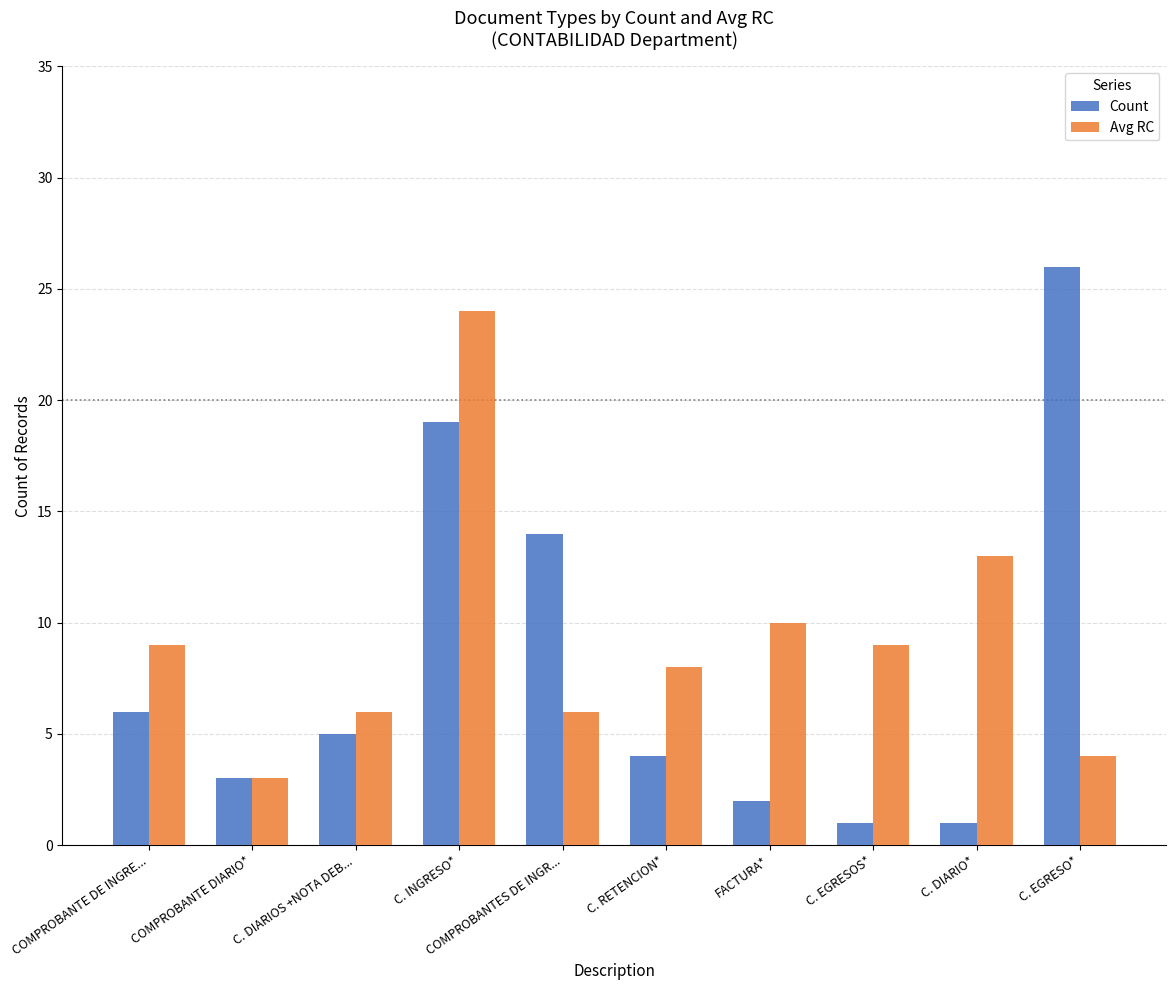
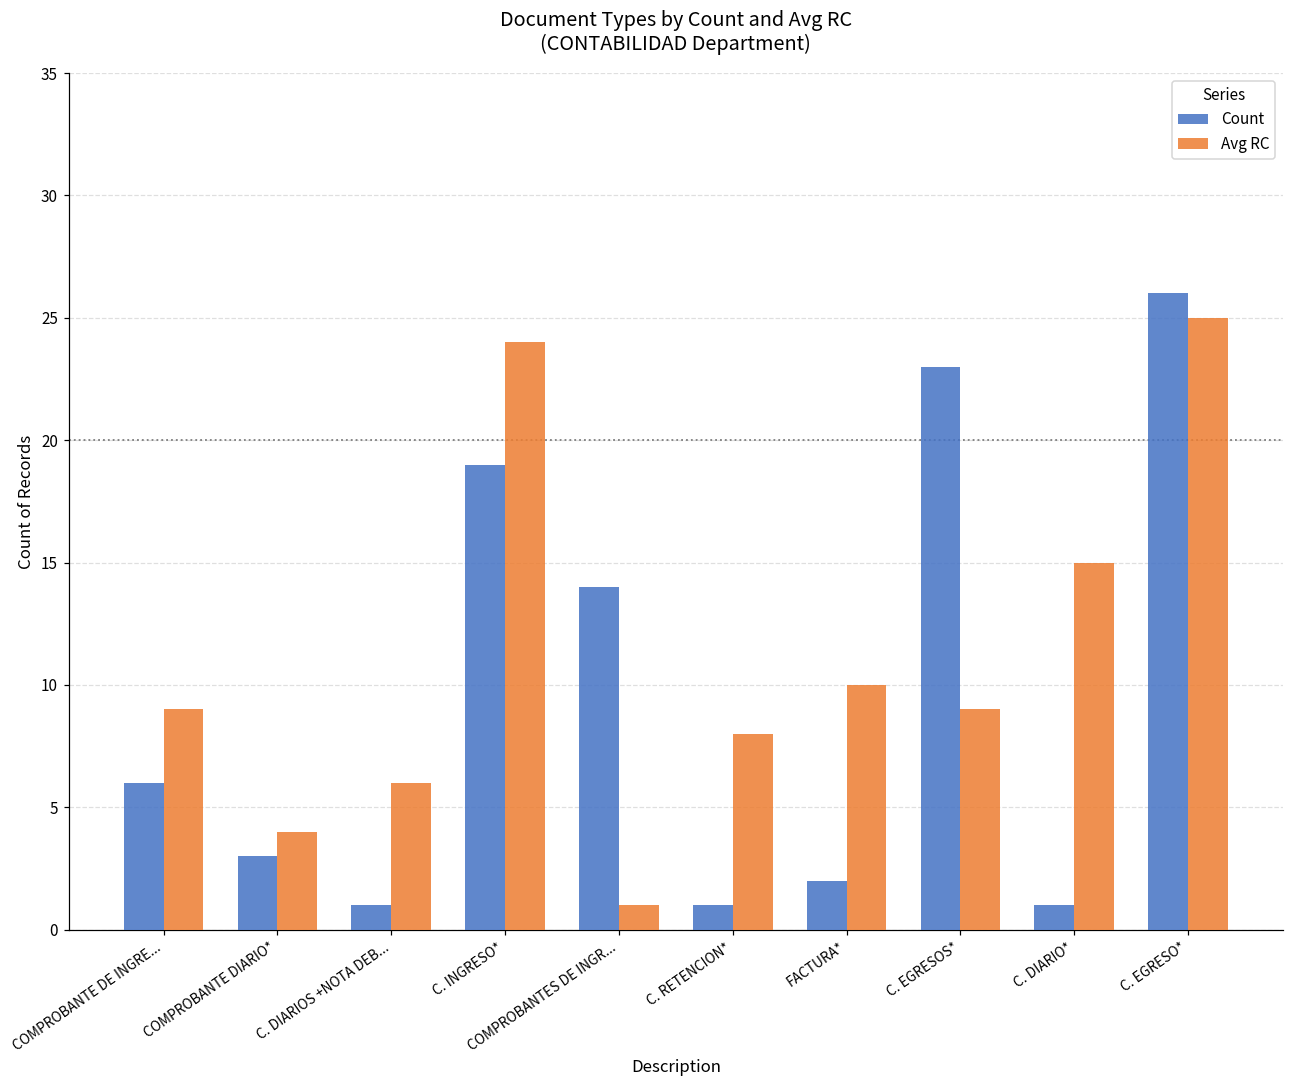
Avg RC, COMPROBANTE DIARIO*: 3 -> 4
Count, C. DIARIOS +NOTA DEB...: 5 -> 1
Avg RC, COMPROBANTES DE INGR...: 6 -> 1
Count, C. RETENCION*: 4 -> 1
Count, C. EGRESOS*: 1 -> 23
Avg RC, C. DIARIO*: 13 -> 15
Avg RC, C. EGRESO*: 4 -> 25
